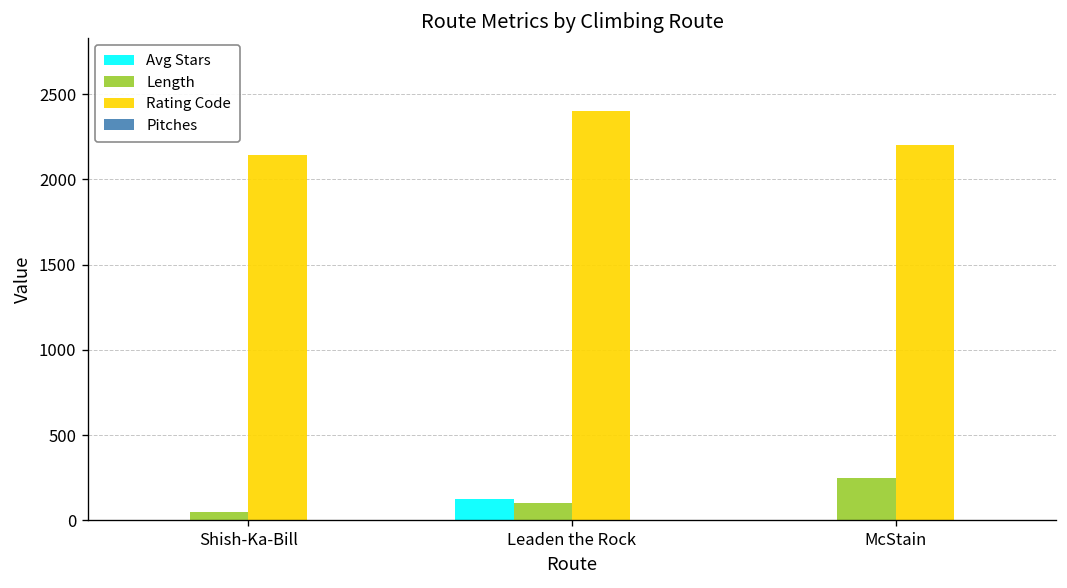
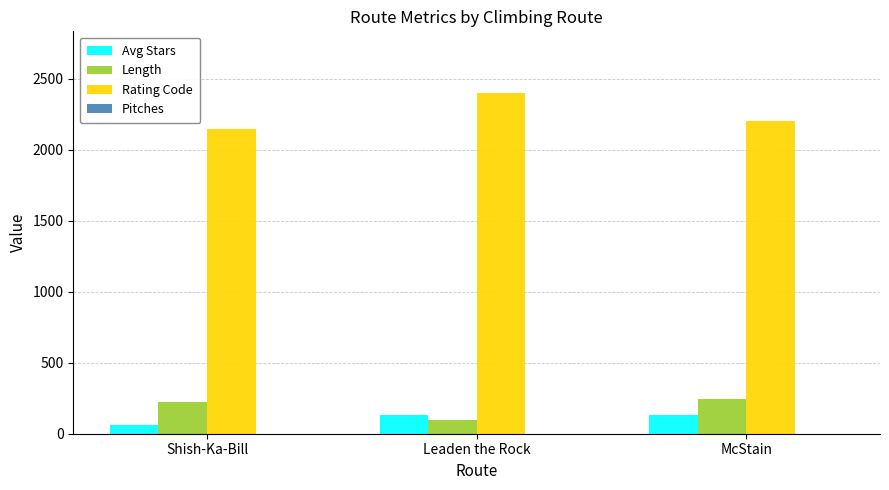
Avg Stars, Shish-Ka-Bill: 0 -> 60
Length, Shish-Ka-Bill: 50 -> 230
Avg Stars, McStain: 0 -> 130
